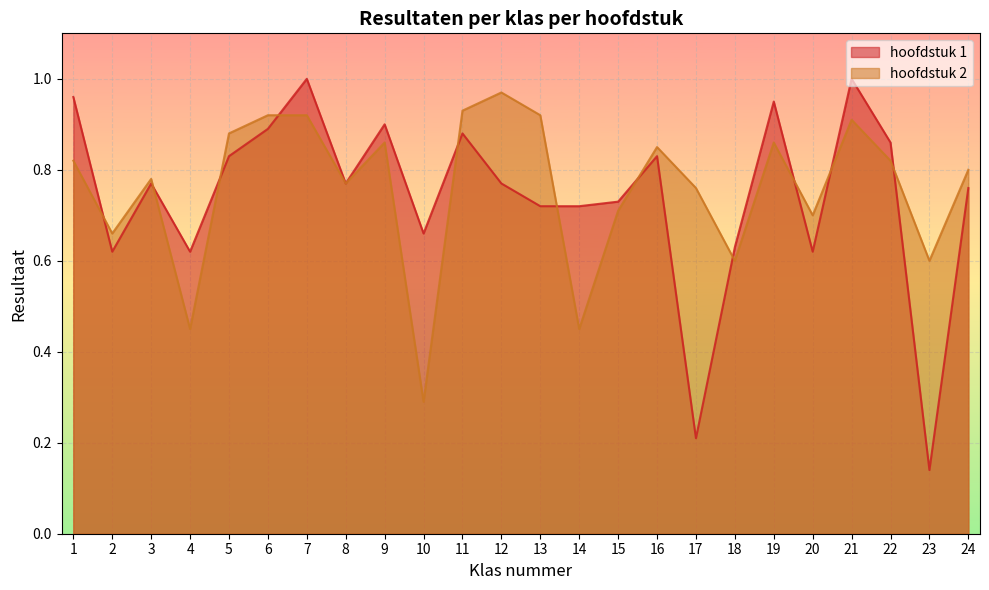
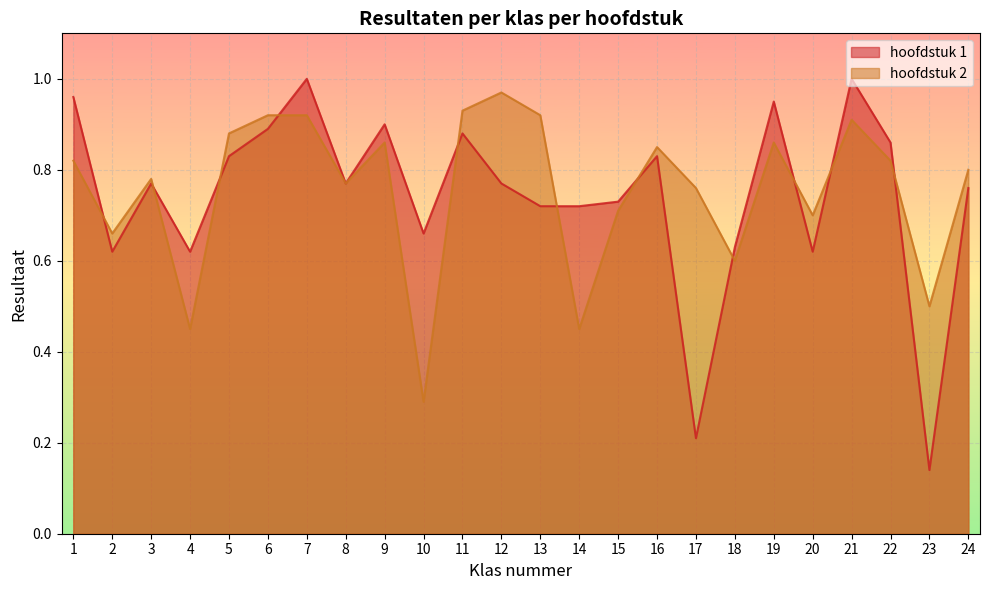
hoofdstuk 2, 23: 0.6 -> 0.5
